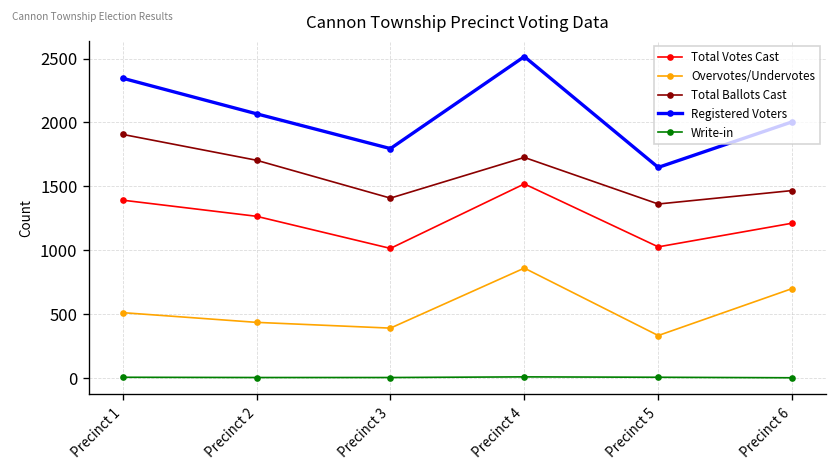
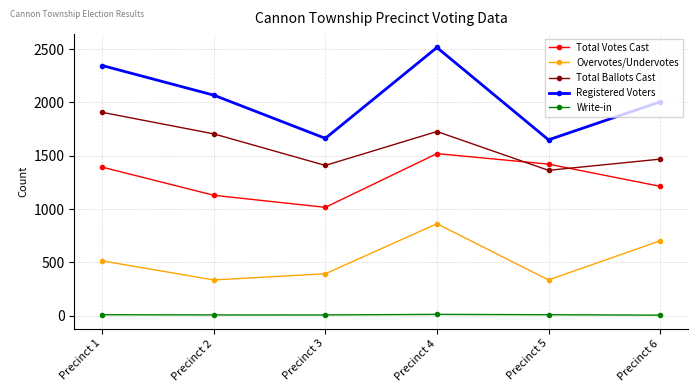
Total Votes Cast, Precinct 2: 1270 -> 1130
Overvotes/Undervotes, Precinct 2: 440 -> 340
Registered Voters, Precinct 3: 1800 -> 1660
Total Votes Cast, Precinct 5: 1030 -> 1420
